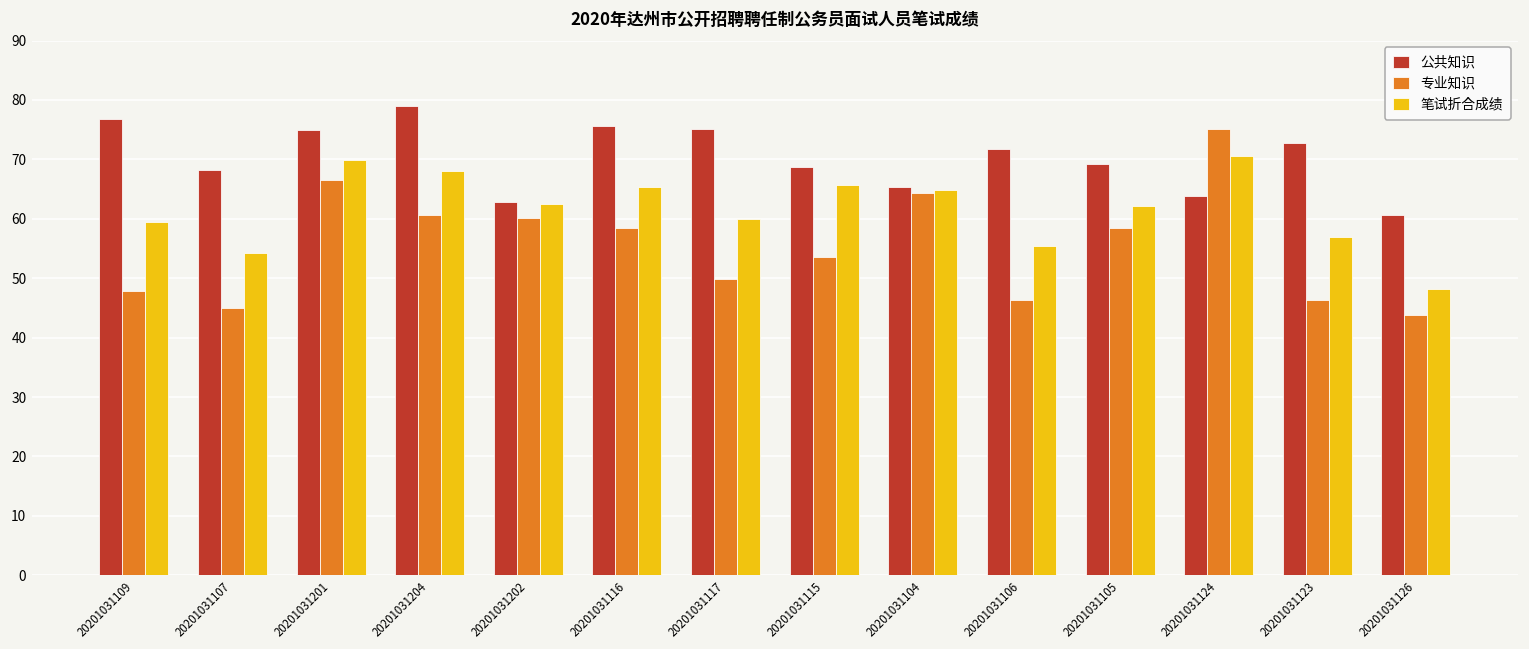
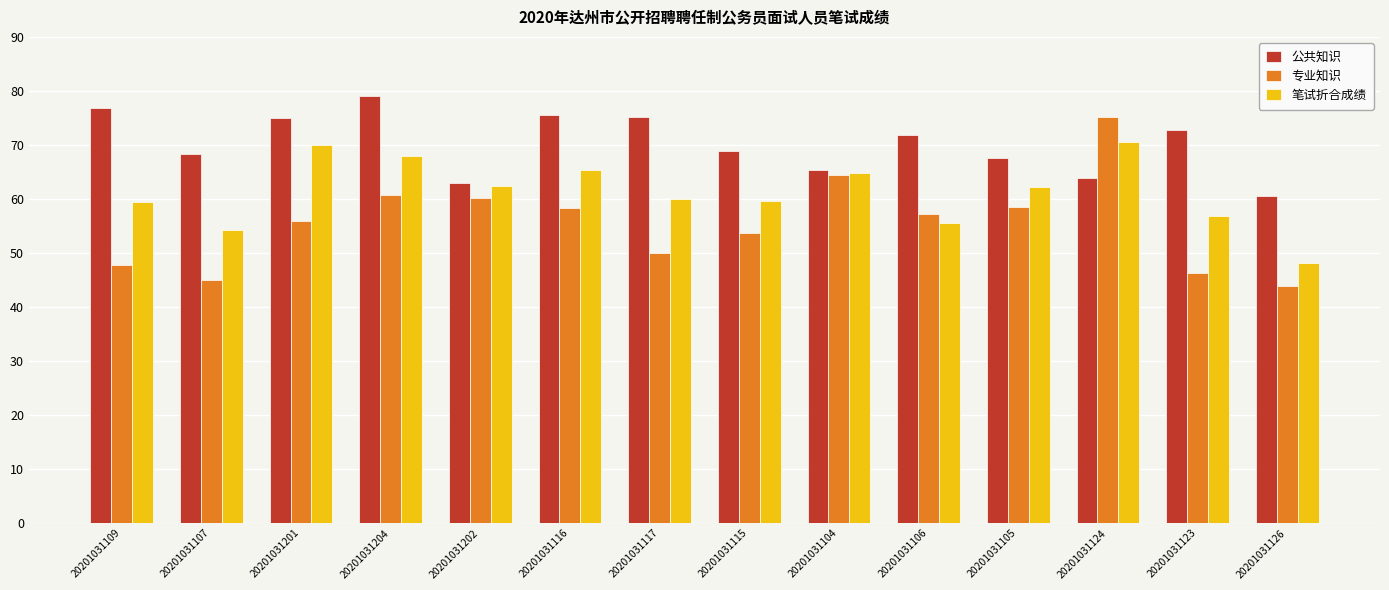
专业知识, 20201031201: 67 -> 56
笔试折合成绩, 20201031115: 66 -> 60
专业知识, 20201031106: 46 -> 57
公共知识, 20201031105: 69 -> 68
